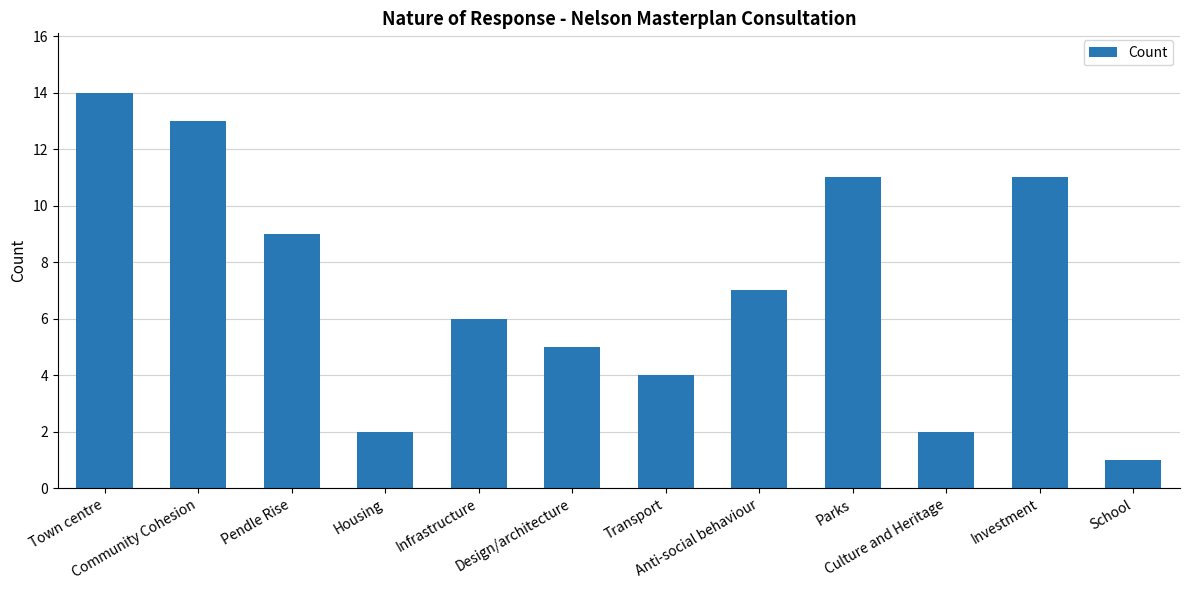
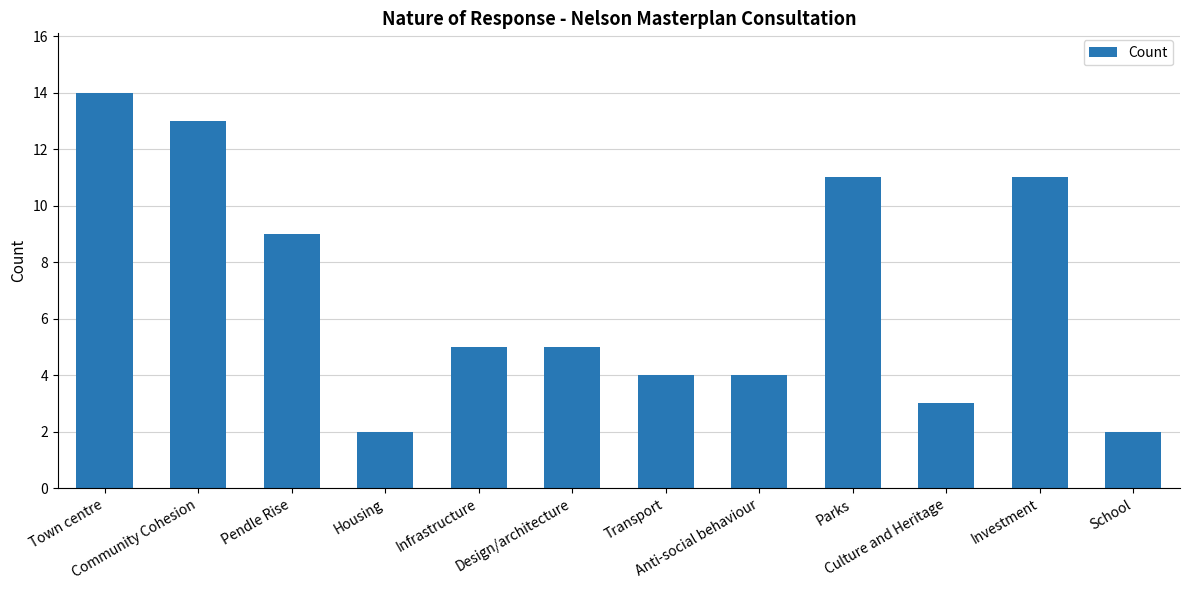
Infrastructure: 6 -> 5
Anti-social behaviour: 7 -> 4
Culture and Heritage: 2 -> 3
School: 1 -> 2
